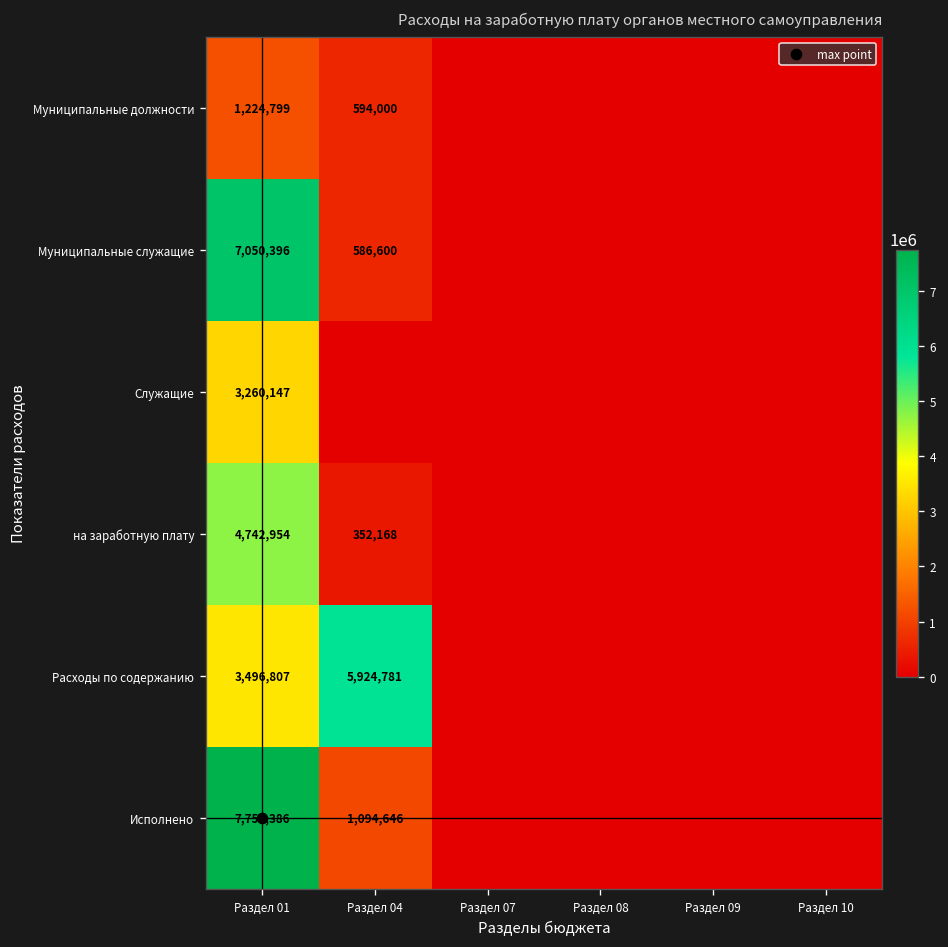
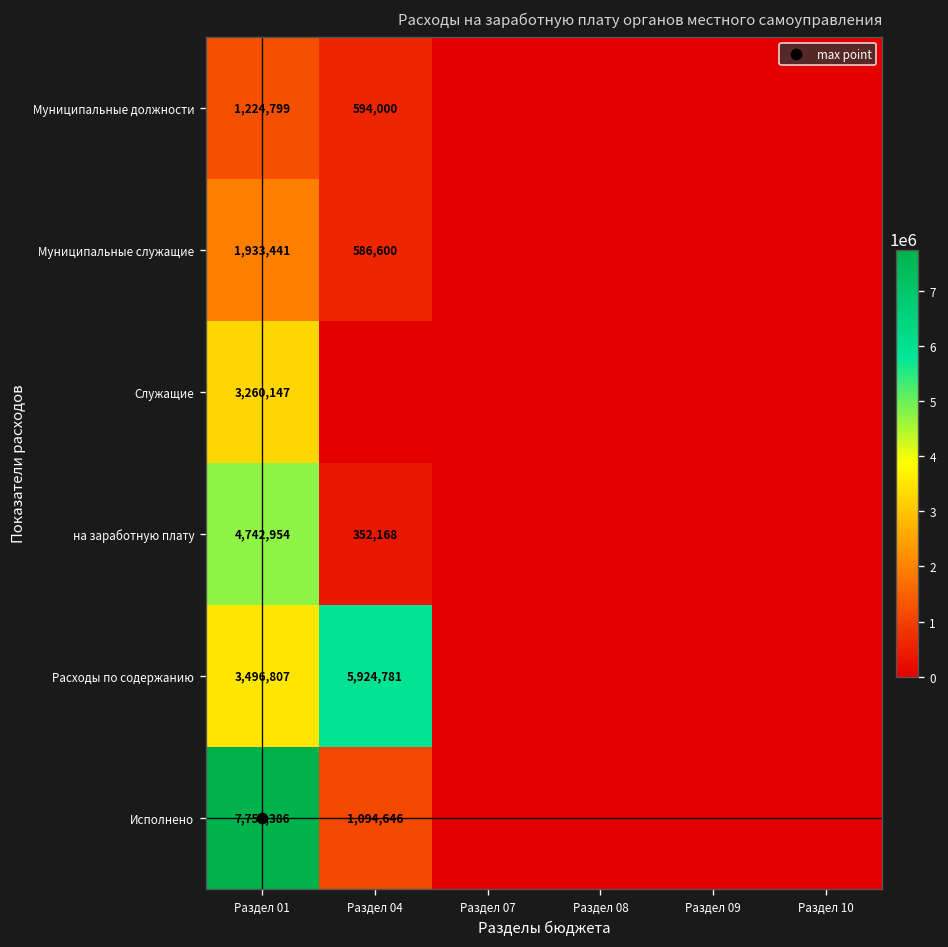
Муниципальные служащие, Раздел 01: 7,050,396 -> 1,933,441
